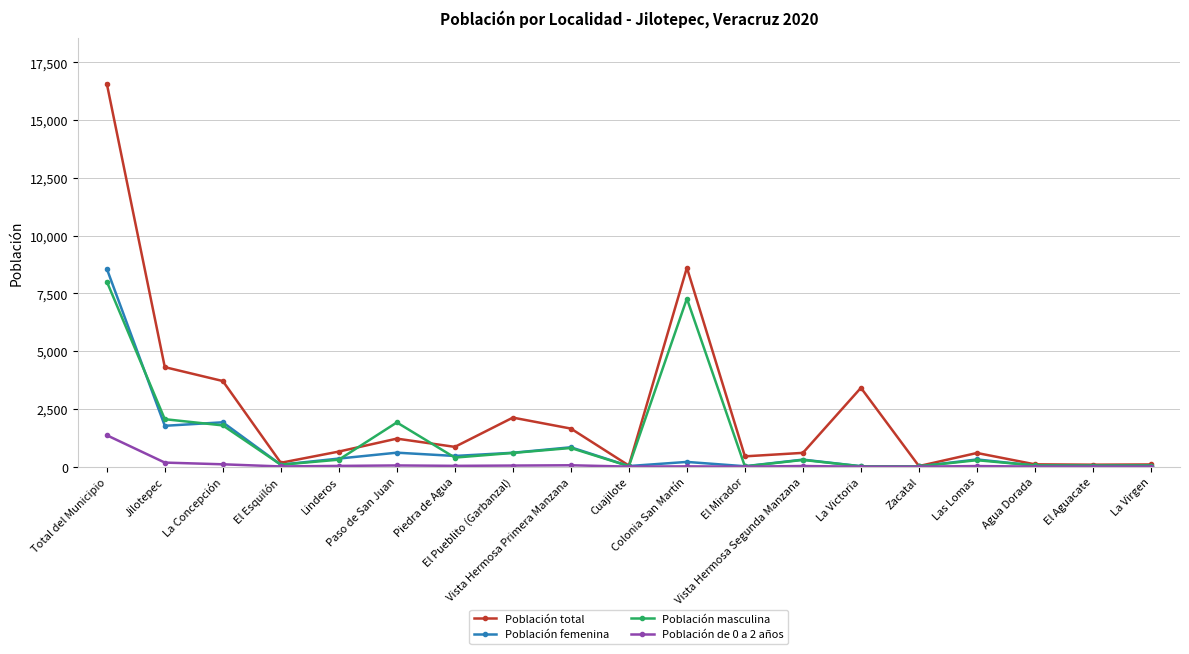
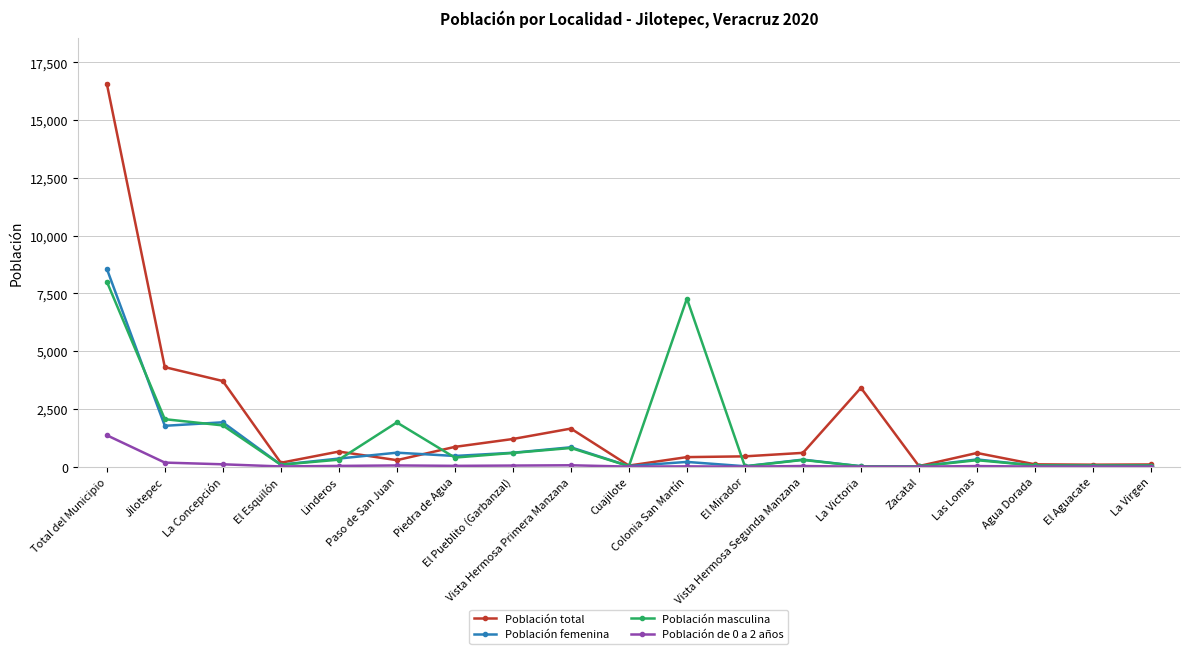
Población total, Paso de San Juan: 1,200 -> 300
Población total, El Pueblito (Garbanzal): 2,100 -> 1,200
Población total, Colonia San Martín: 8,600 -> 400
